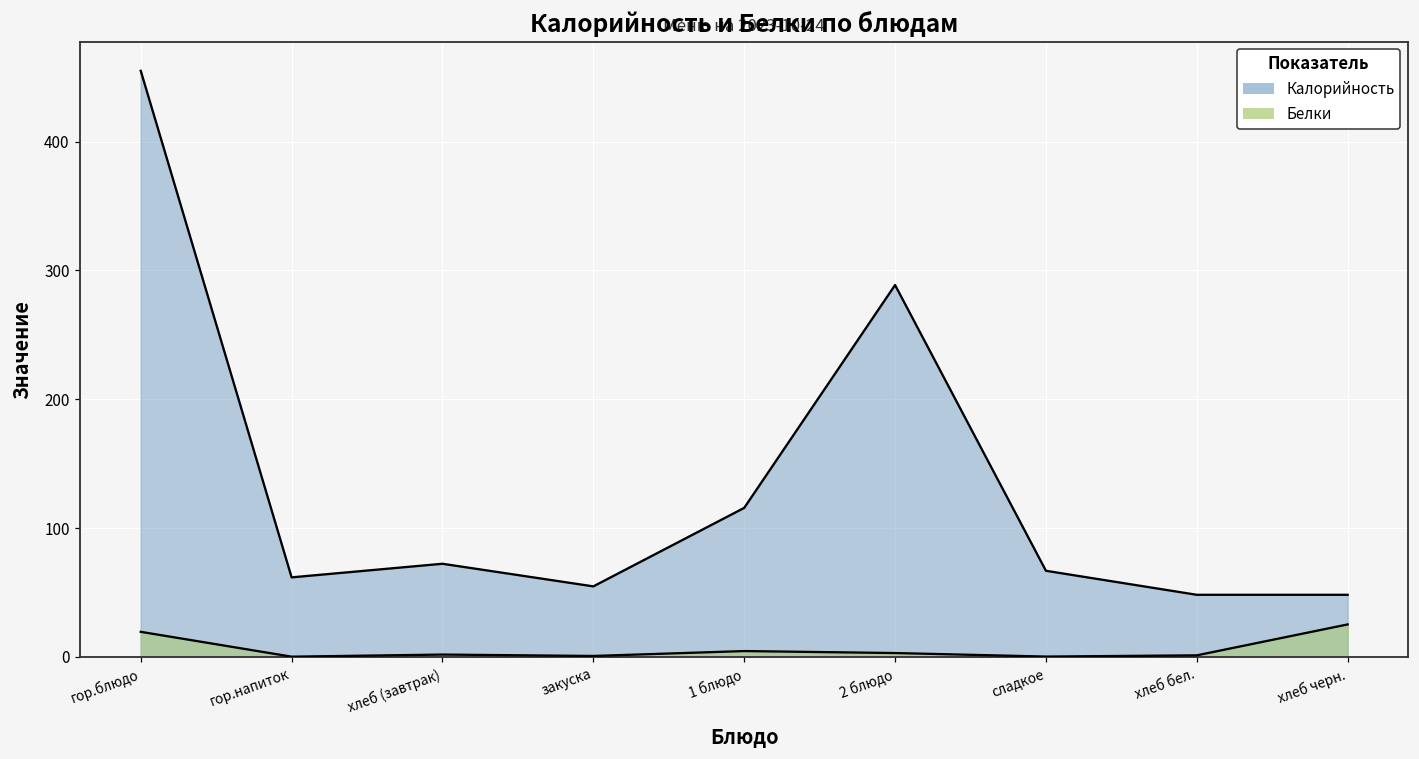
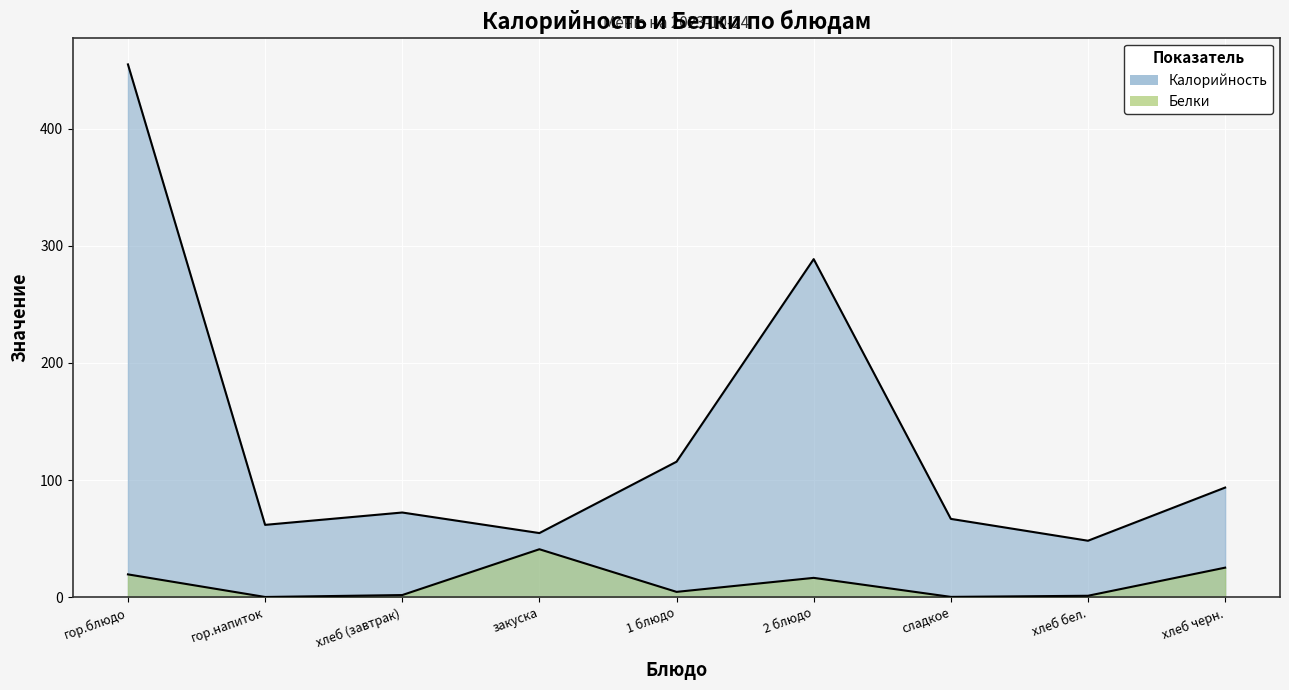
Белки, закуска: 1 -> 41
Белки, 2 блюдо: 3 -> 16
Калорийность, хлеб черн.: 48 -> 94
